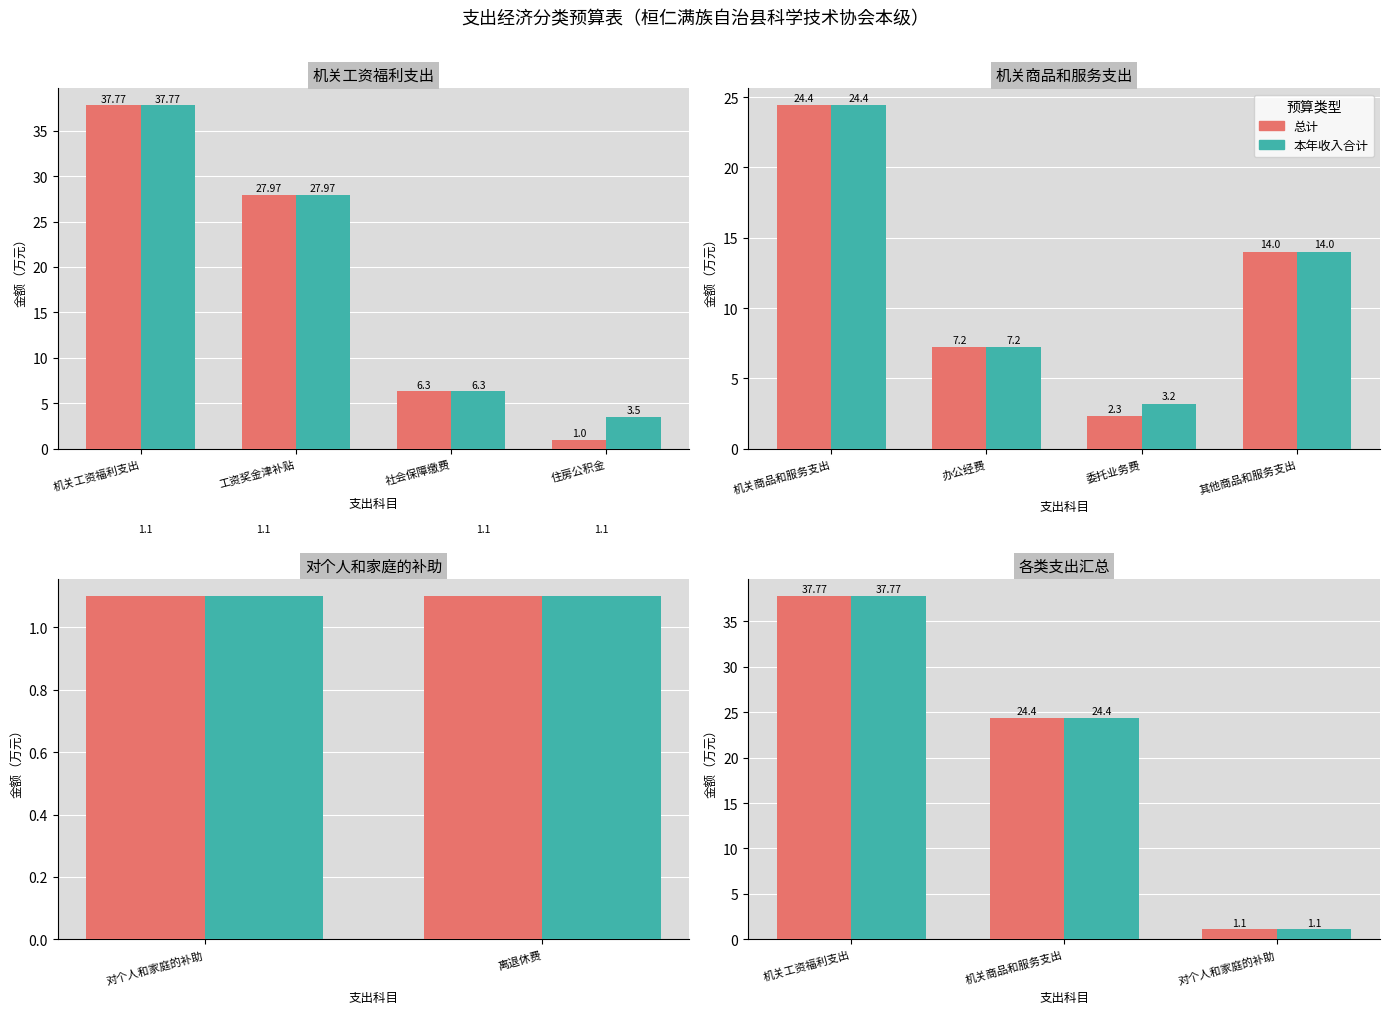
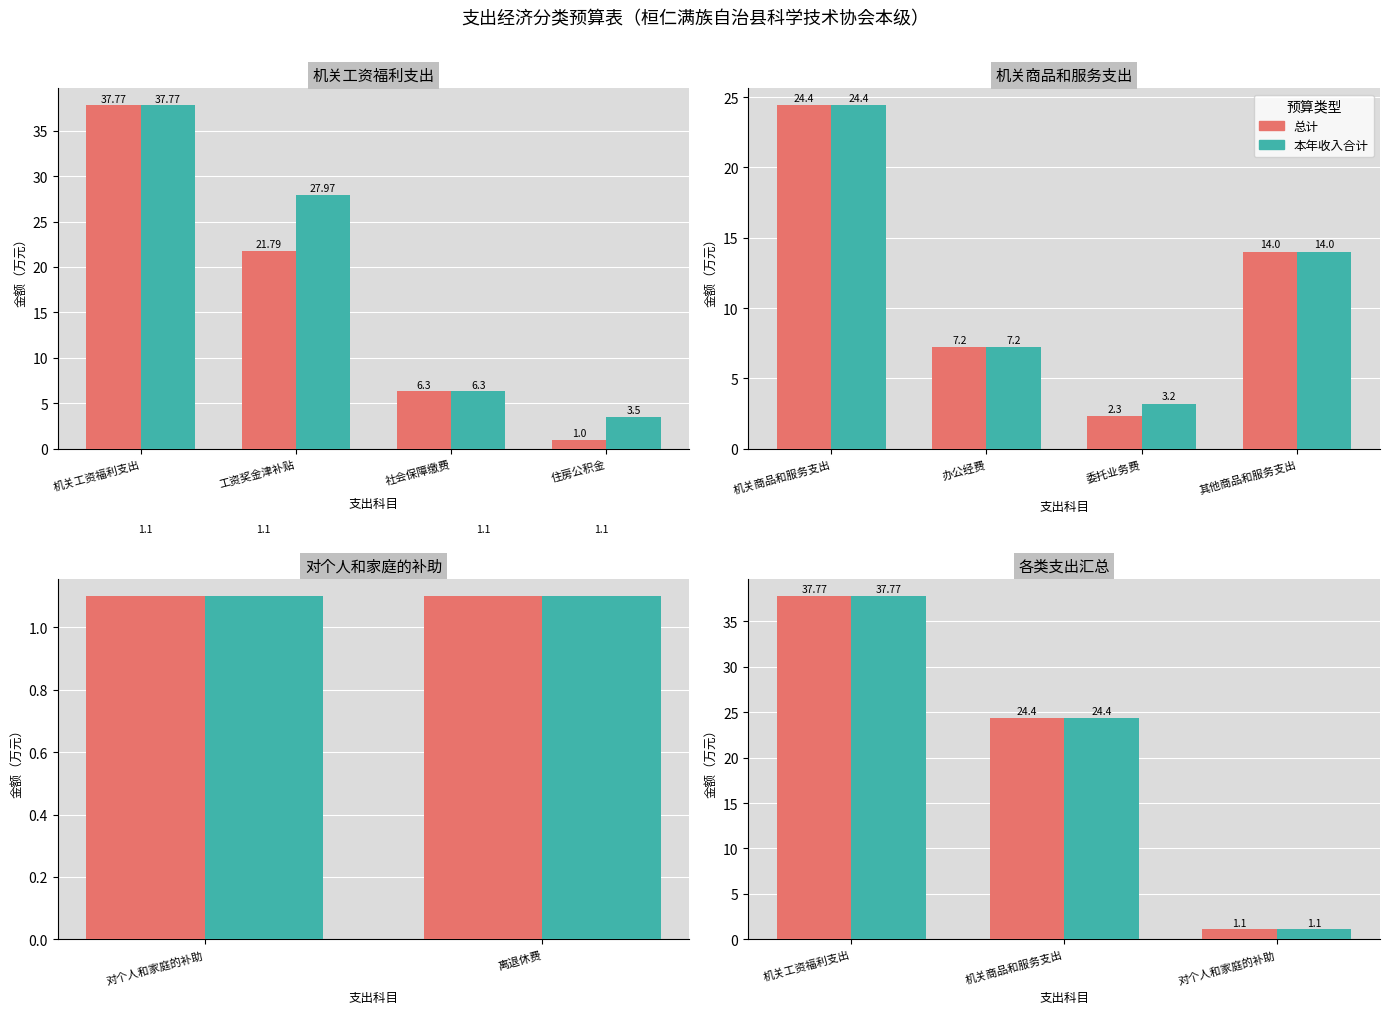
机关工资福利支出, 总计, 工资奖金津补贴: 27.97 -> 21.79
